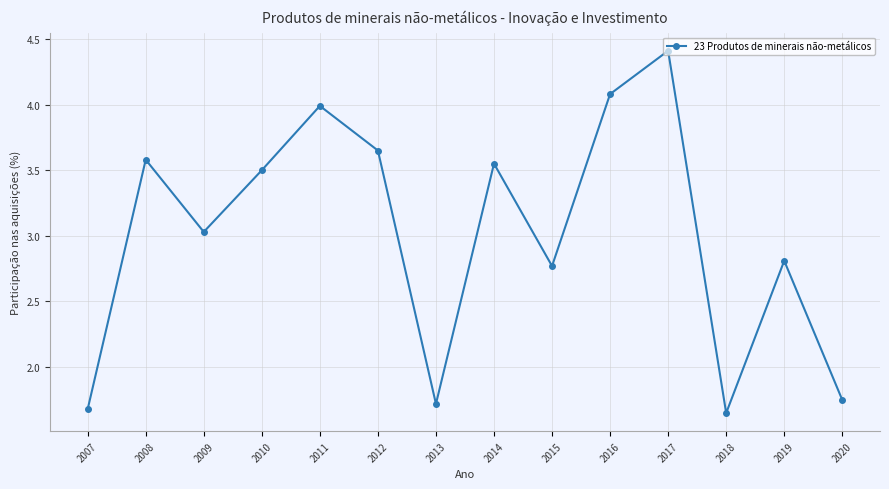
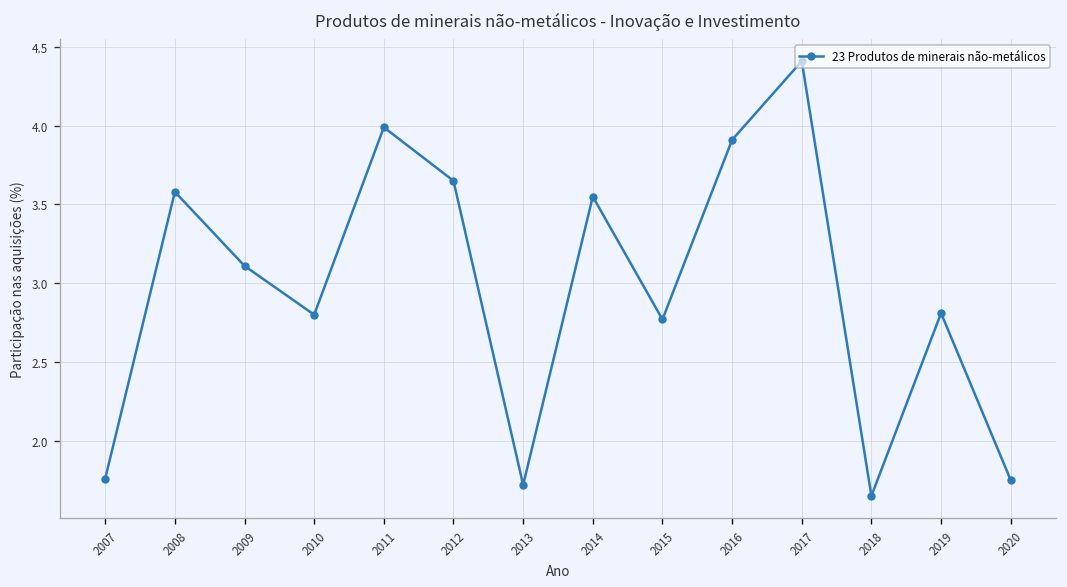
2007: 1.68 -> 1.76
2009: 3.03 -> 3.11
2010: 3.5 -> 2.8
2016: 4.08 -> 3.91
